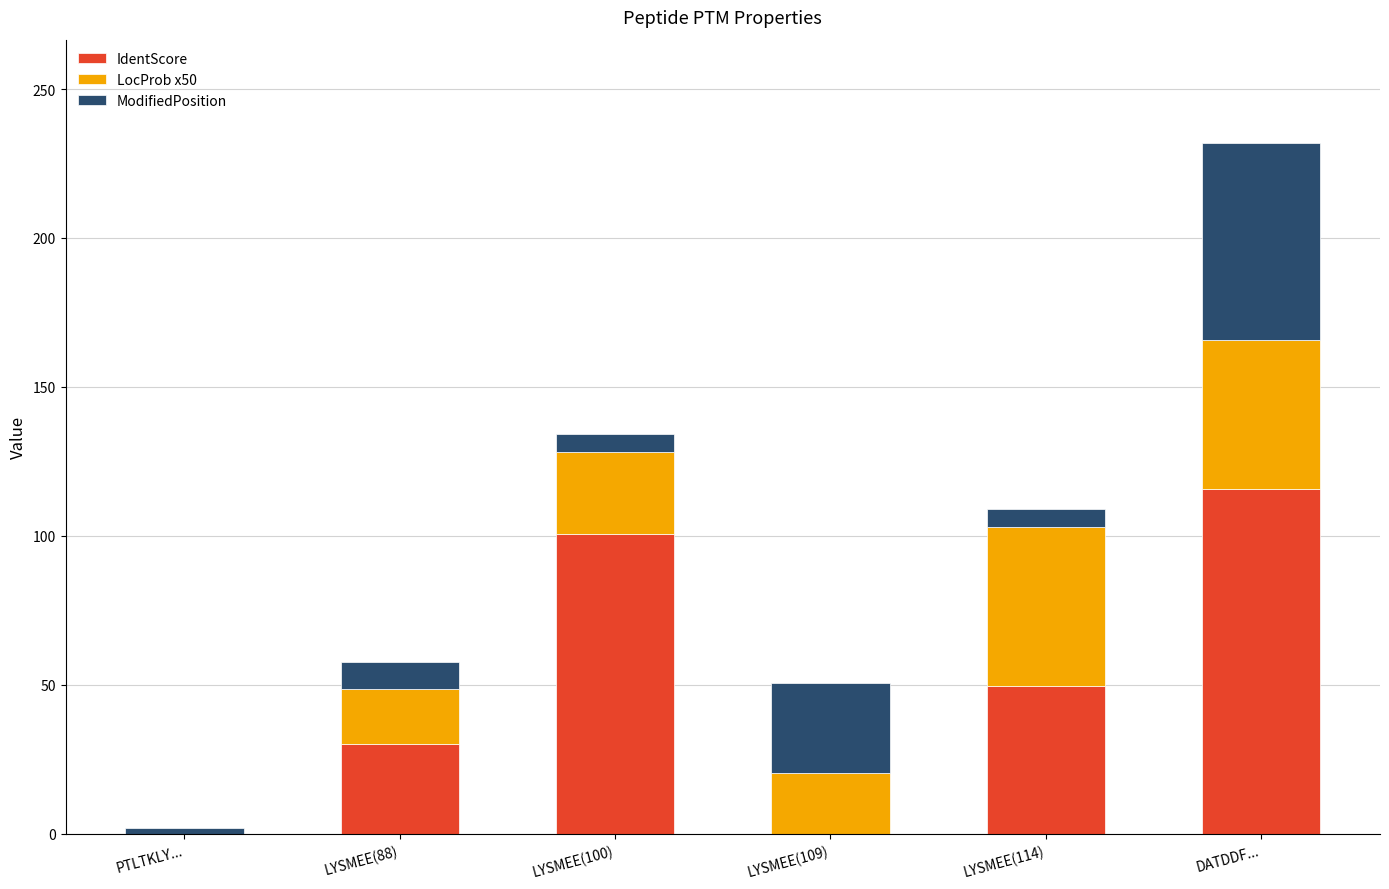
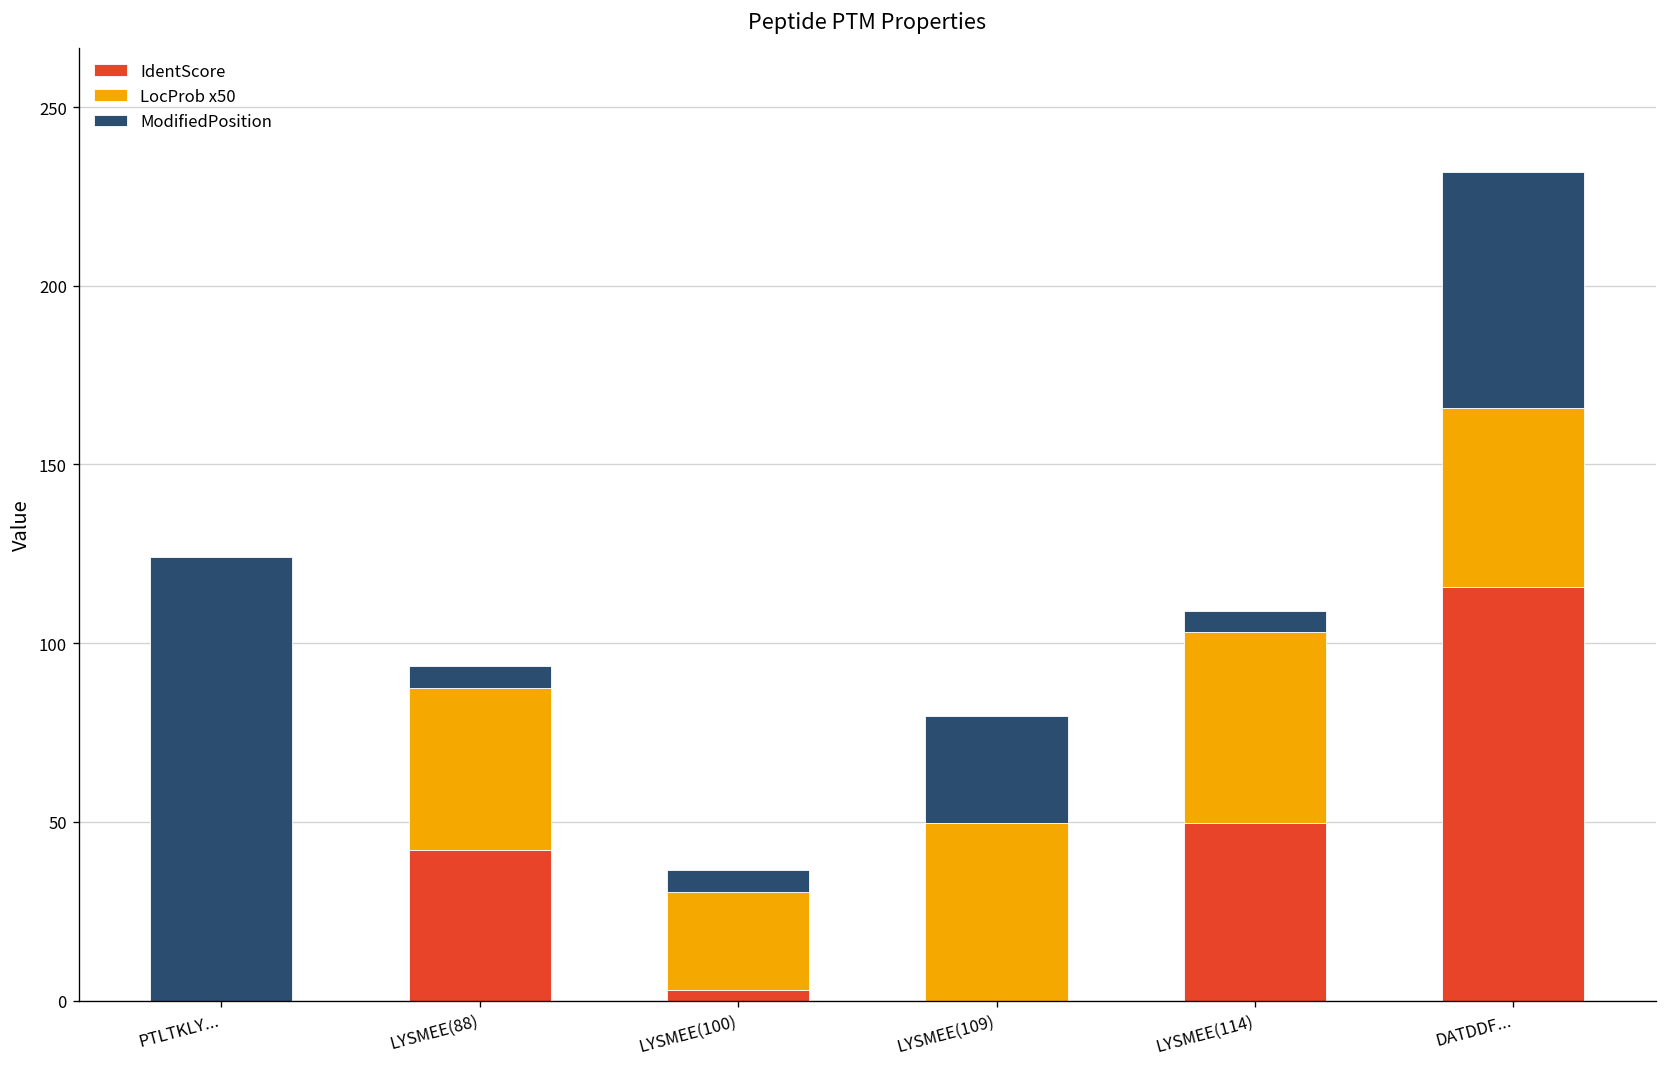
ModifiedPosition, PTLTKLY...: 2 -> 124
IdentScore, LYSMEE(88): 30 -> 42
LocProb x50, LYSMEE(88): 19 -> 45
ModifiedPosition, LYSMEE(88): 9 -> 6
IdentScore, LYSMEE(100): 101 -> 3
LocProb x50, LYSMEE(109): 21 -> 50
